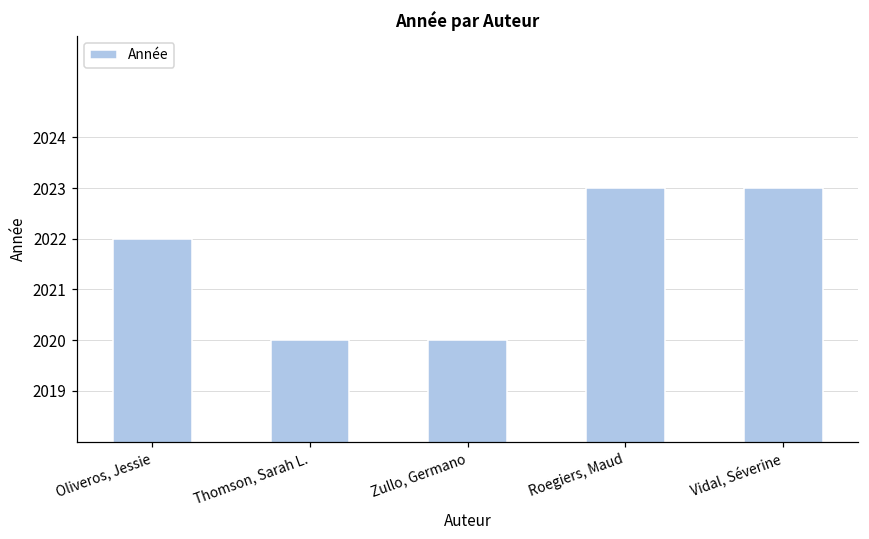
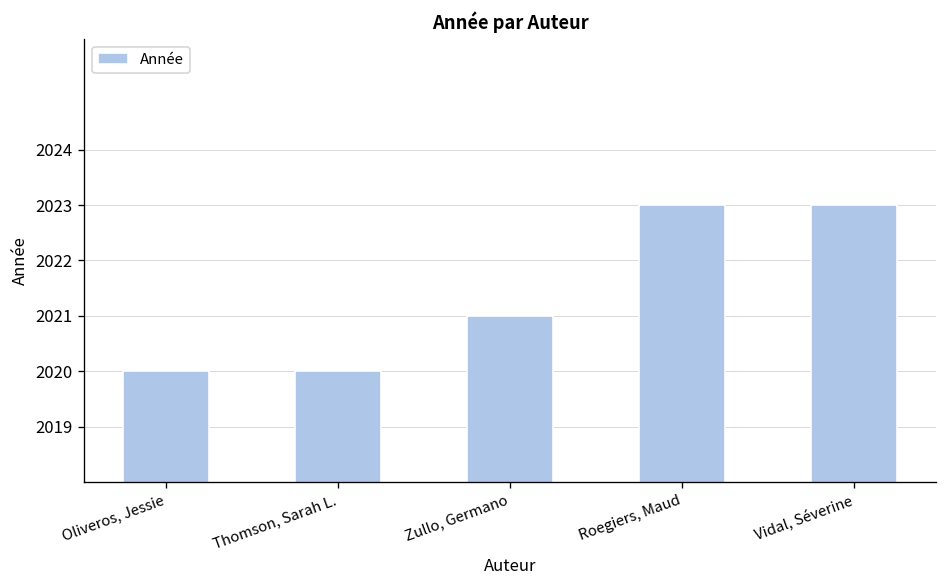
Oliveros, Jessie: 2022 -> 2020
Zullo, Germano: 2020 -> 2021
